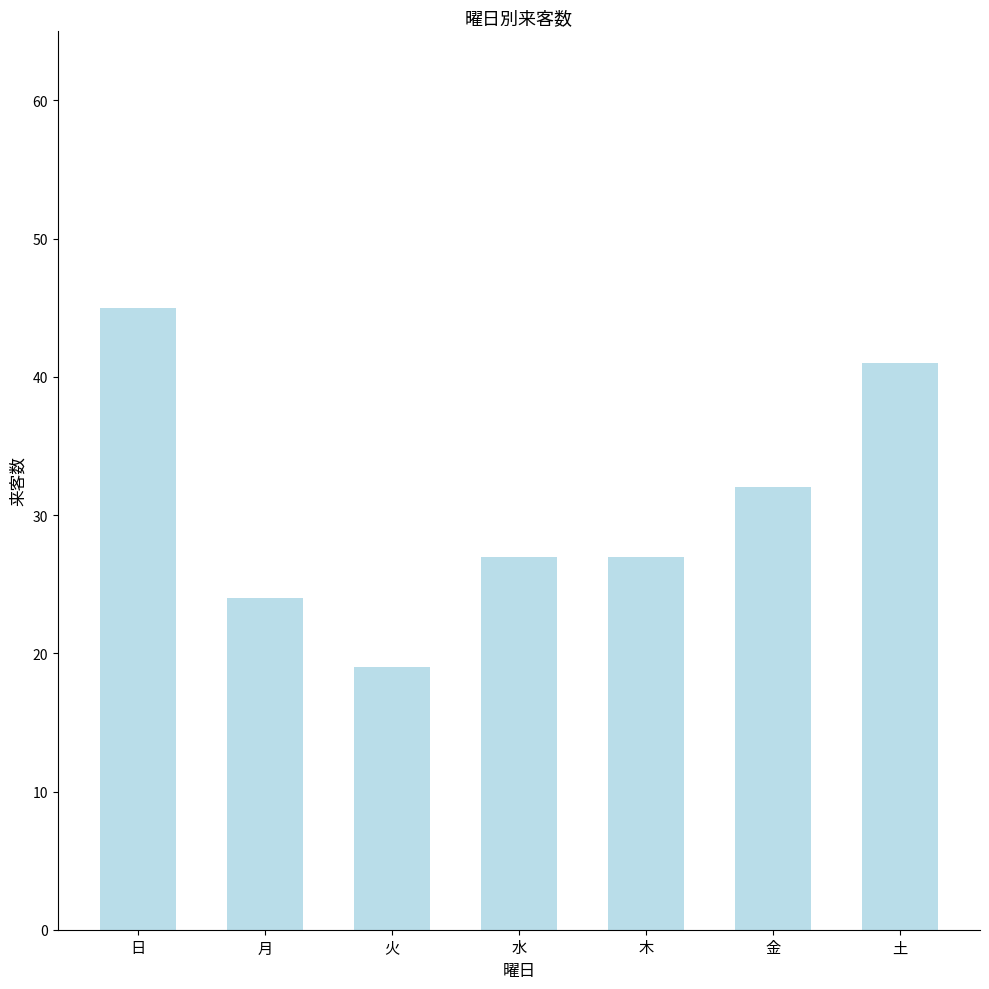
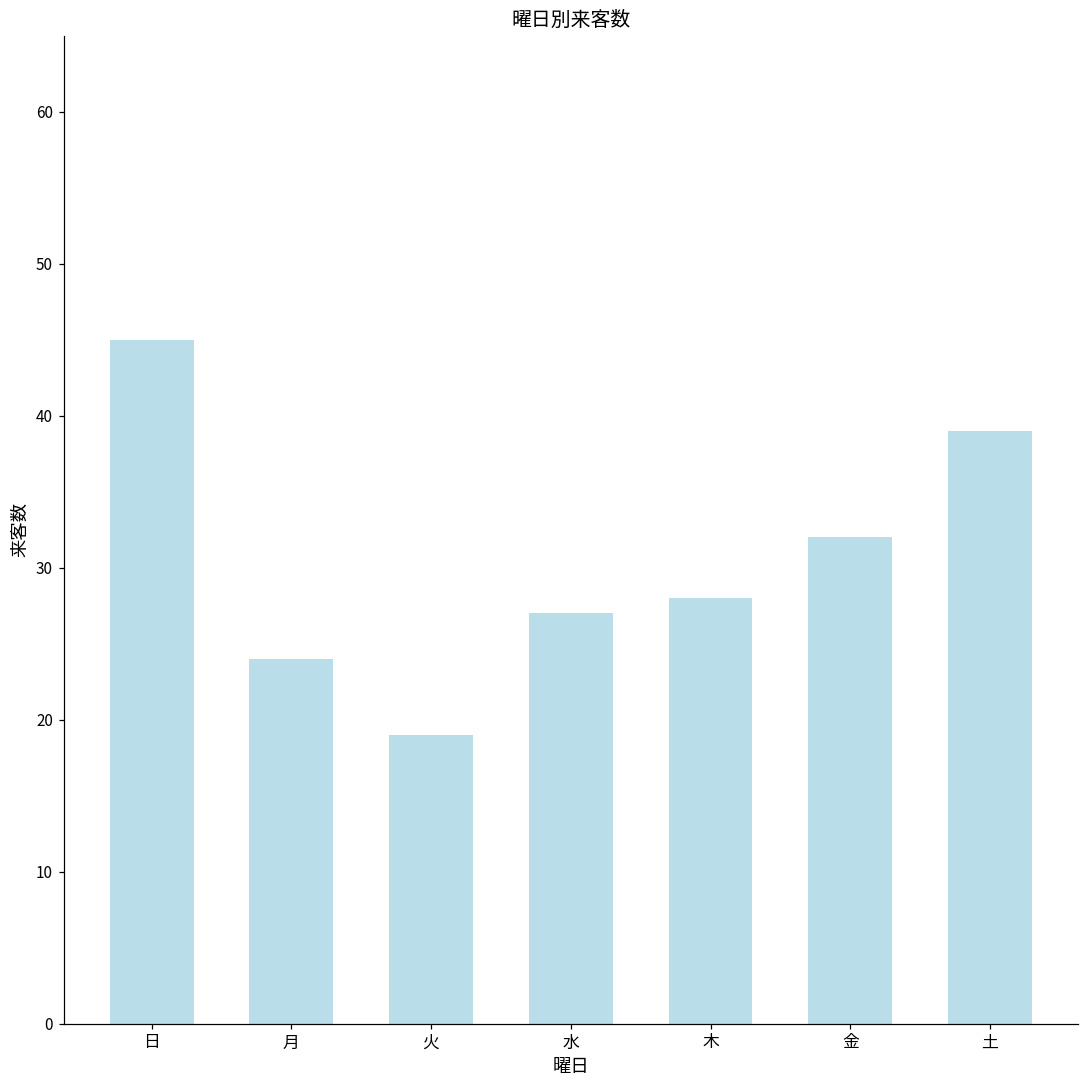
木: 27 -> 28
土: 41 -> 39
